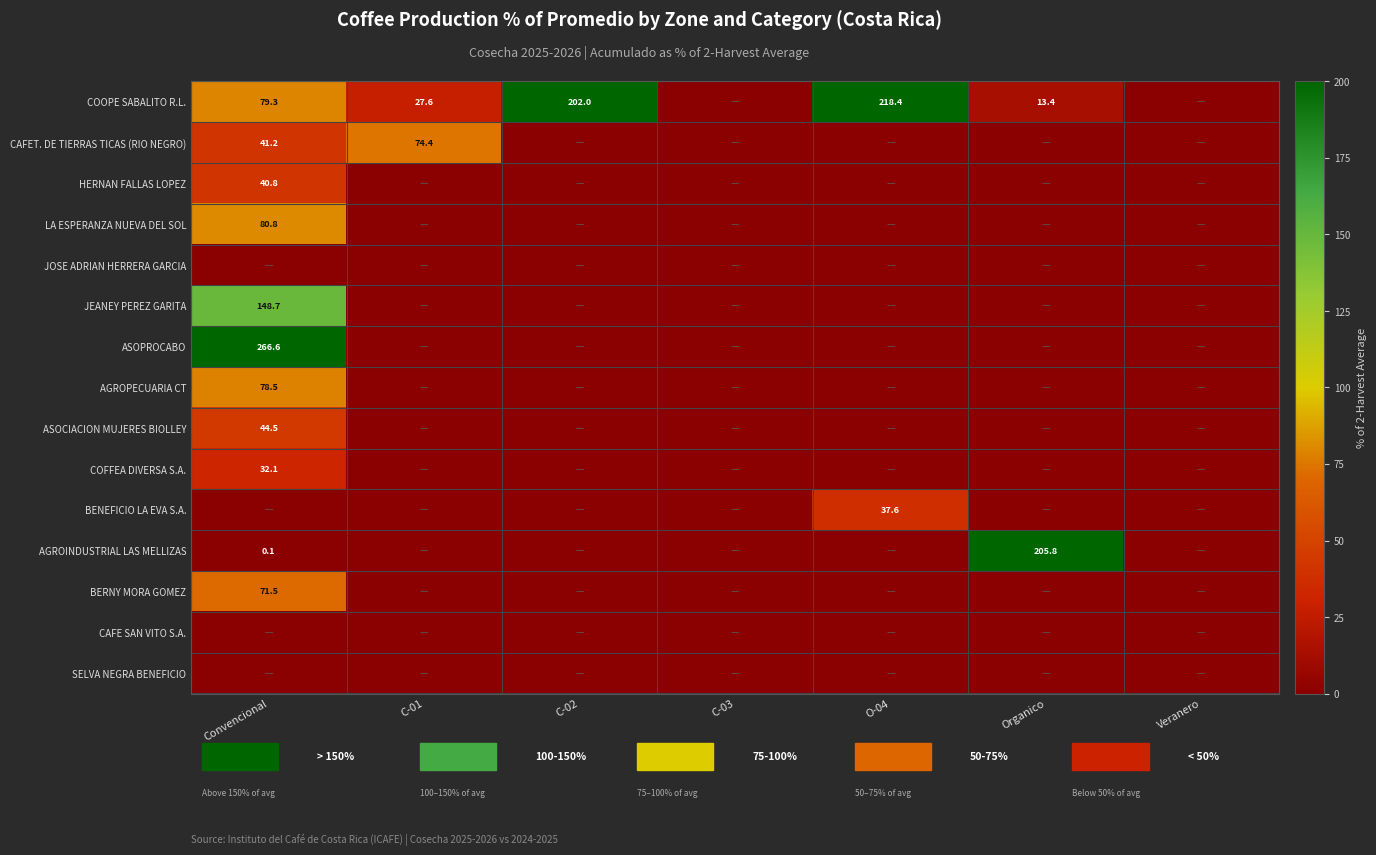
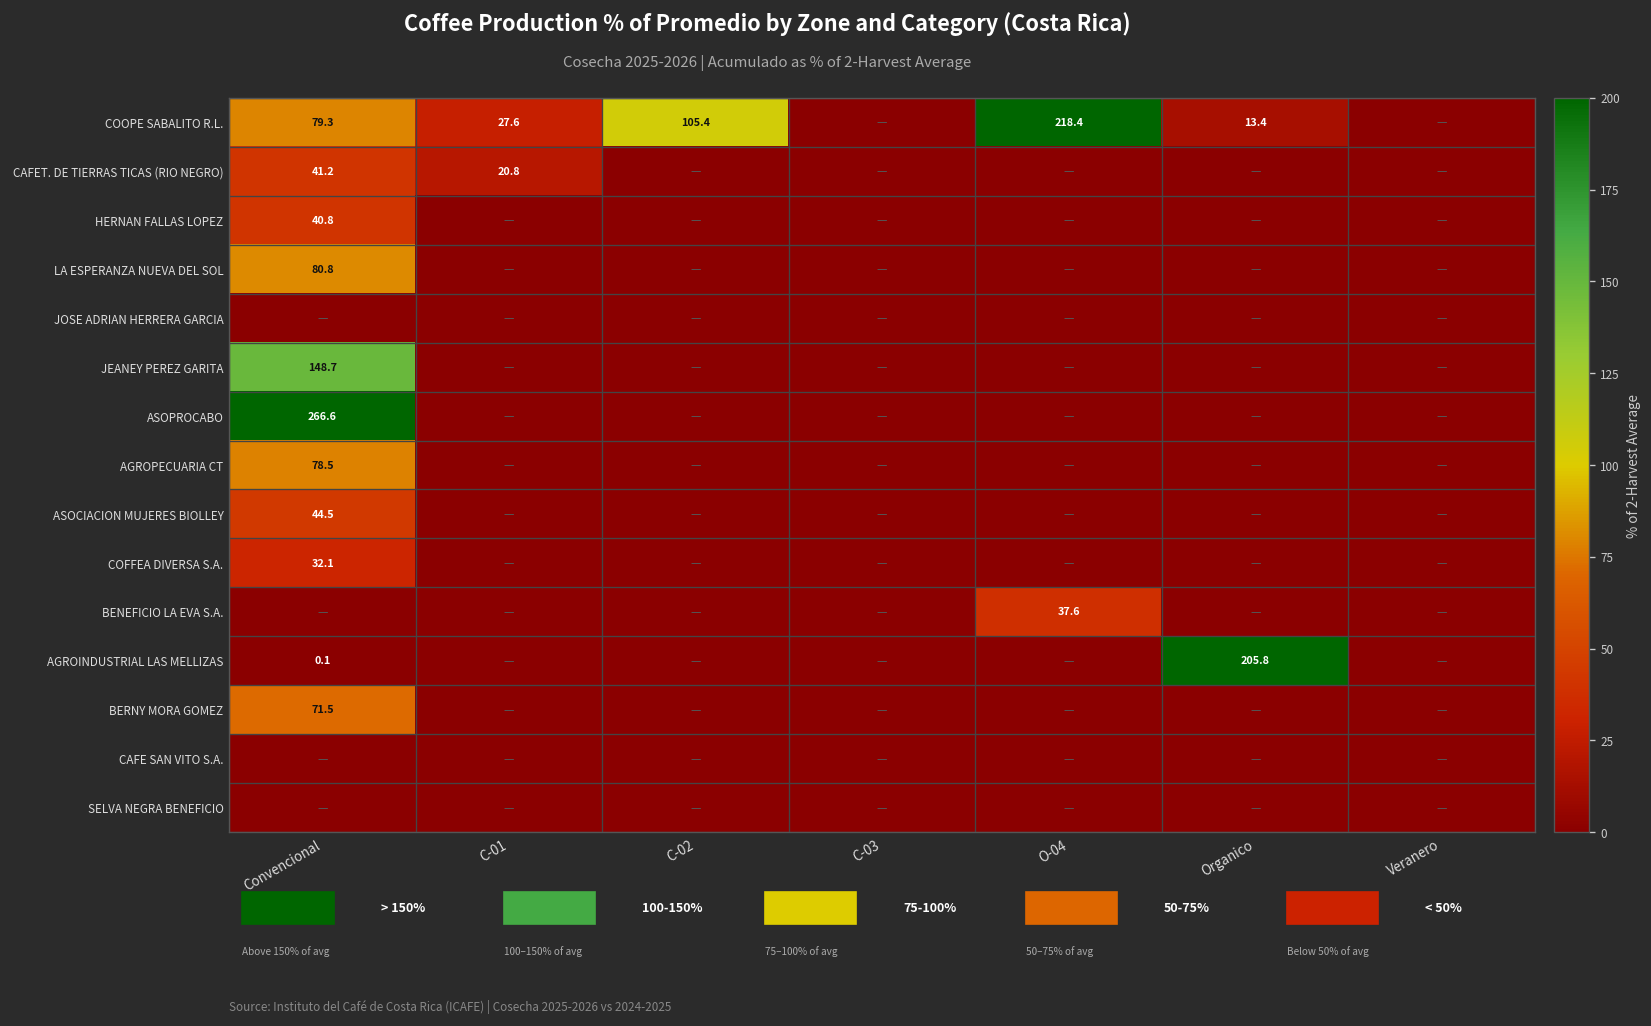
COOPE SABALITO R.L., C-02: 202.0 -> 105.4
CAFET. DE TIERRAS TICAS (RIO NEGRO), C-01: 74.4 -> 20.8
